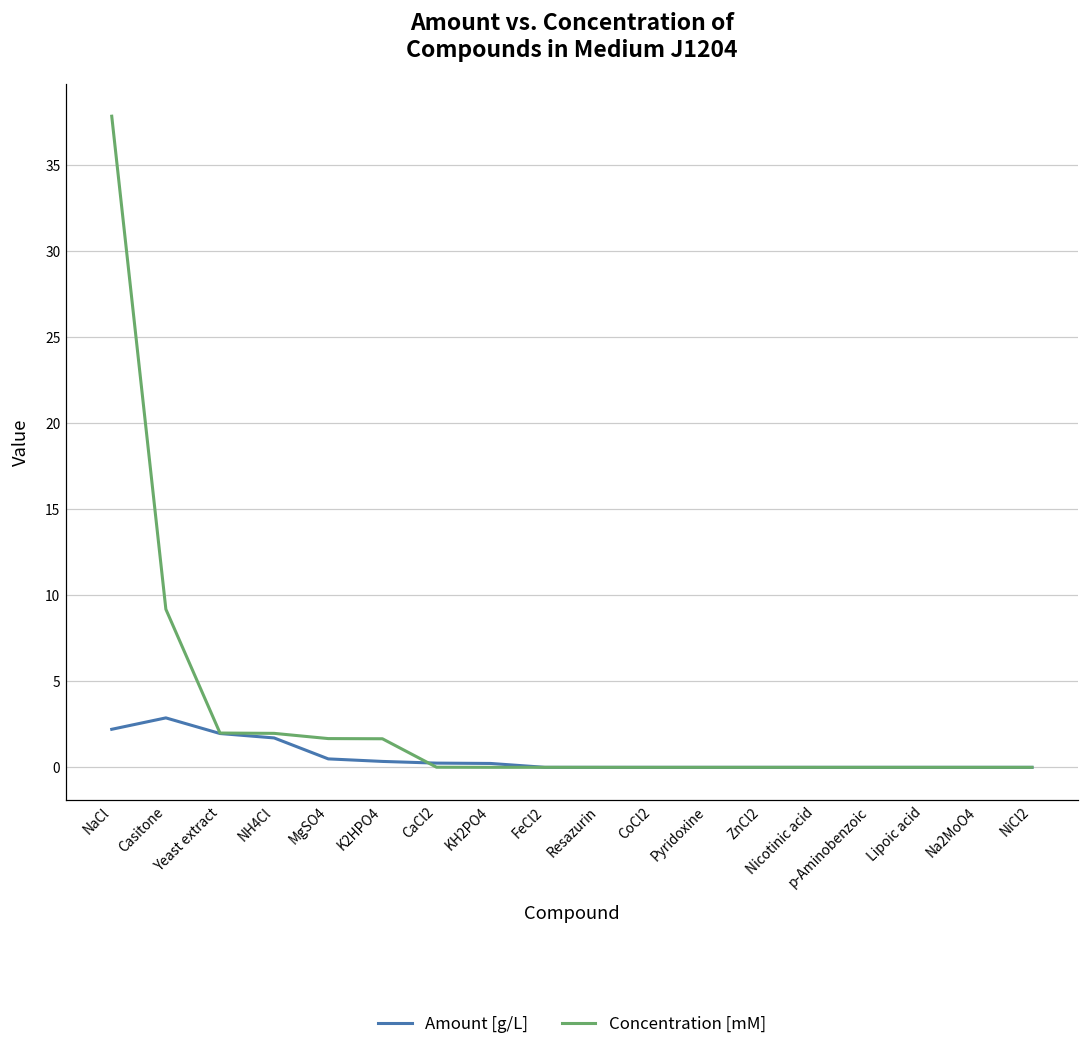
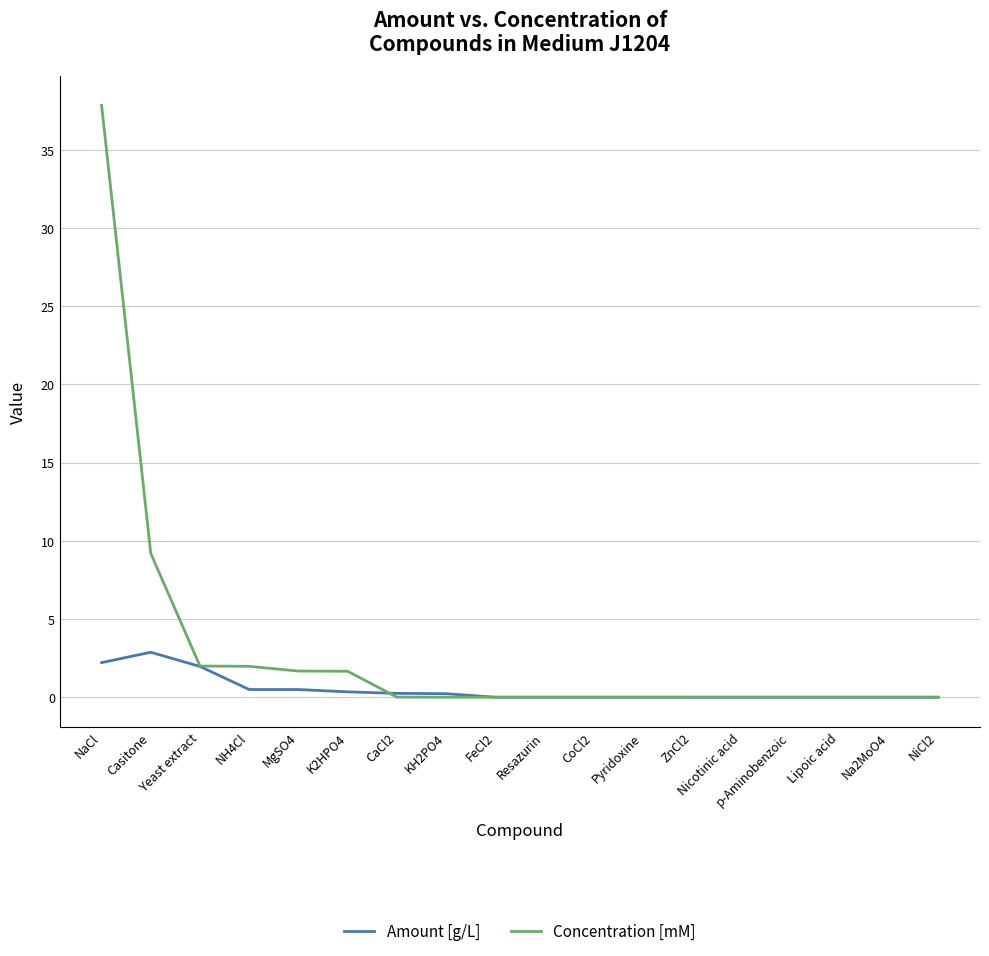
Amount [g/L], NH4Cl: 1.7 -> 0.5
